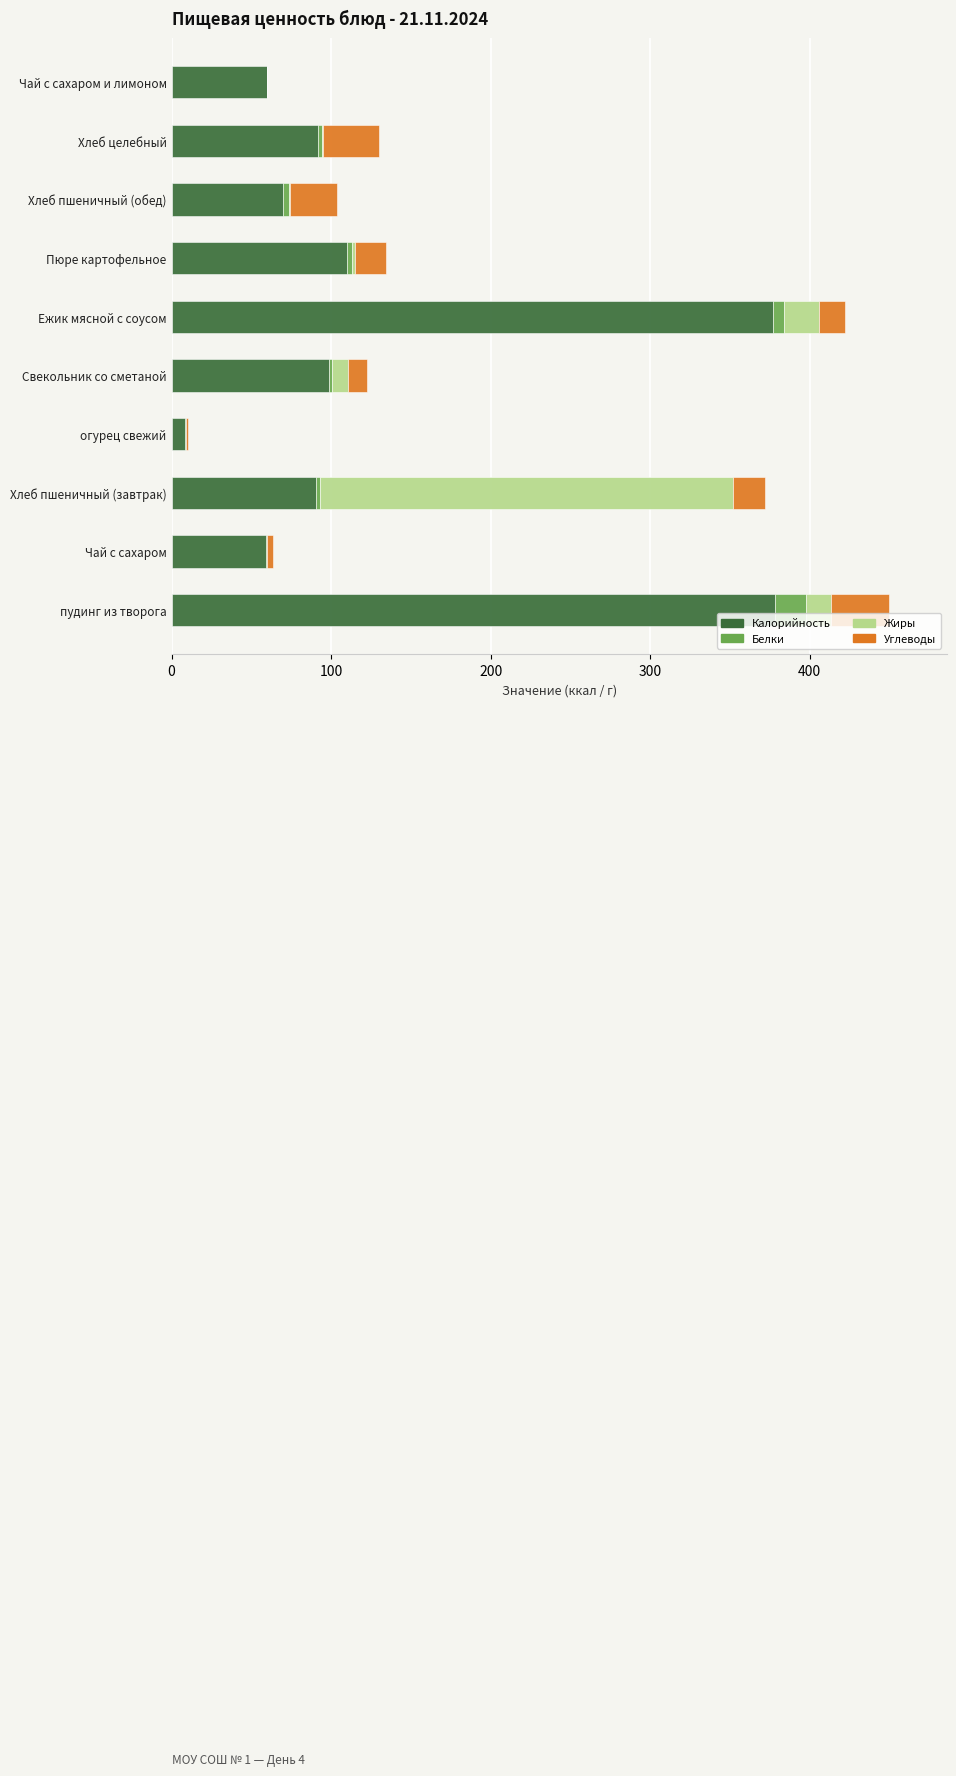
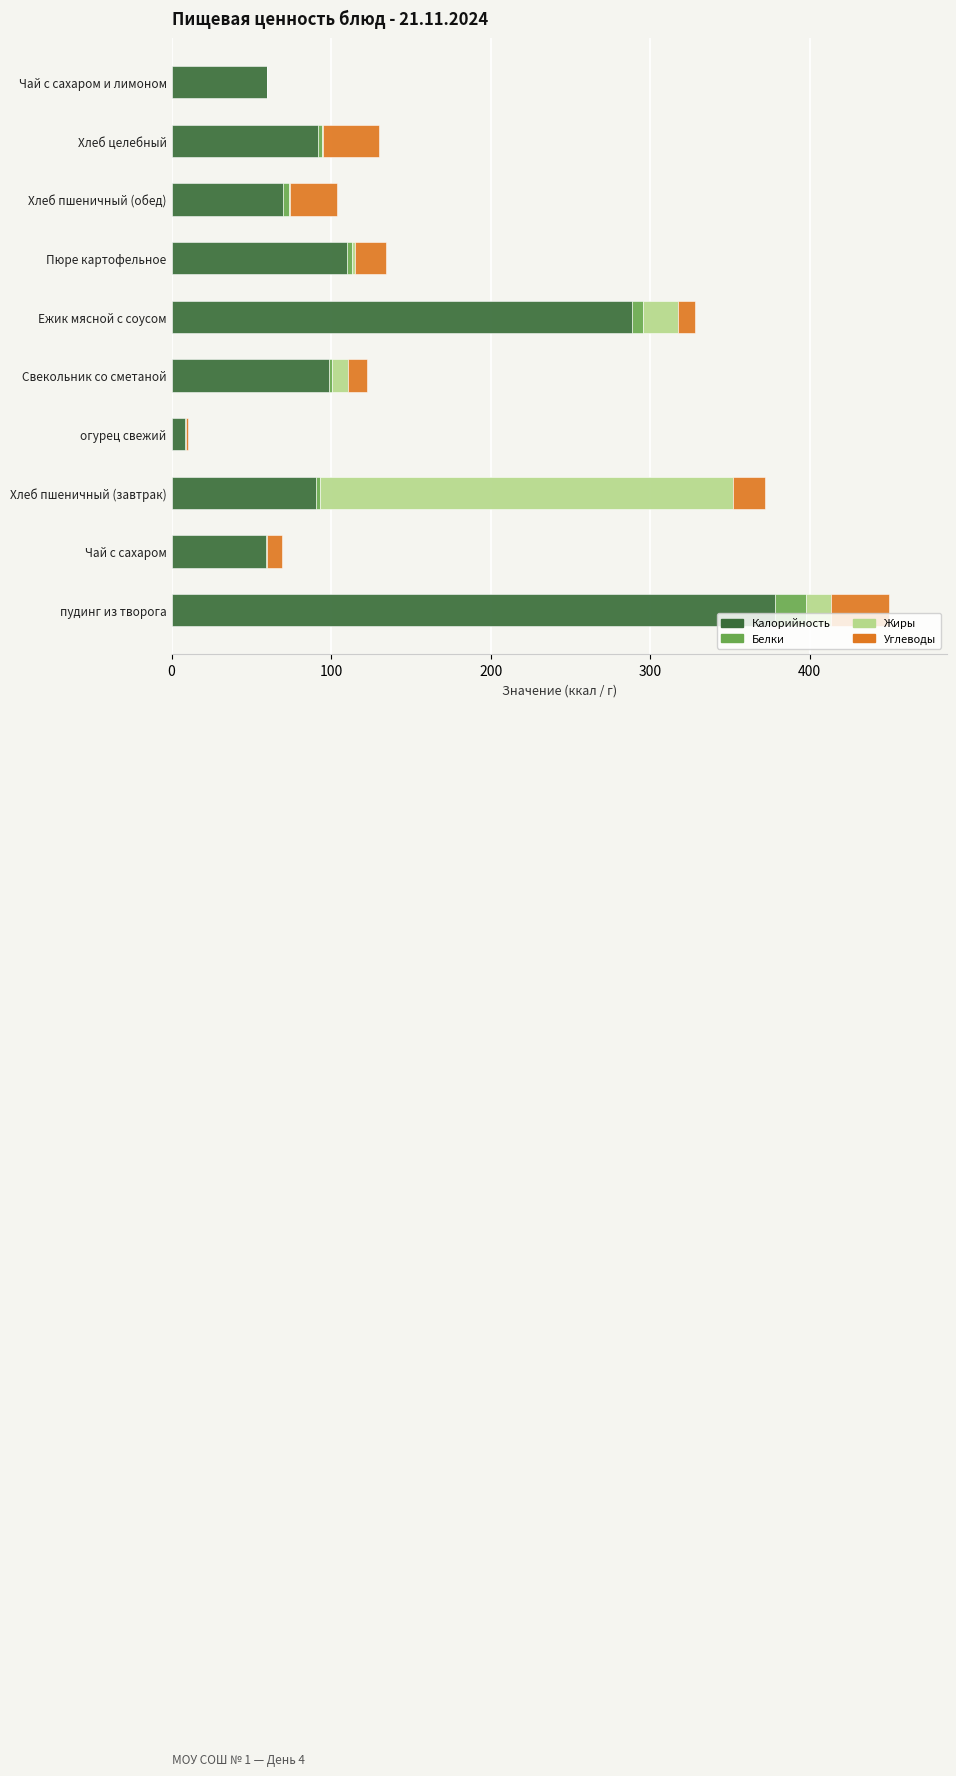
Калорийность, Ежик мясной с соусом: 377 -> 288
Углеводы, Ежик мясной с соусом: 16 -> 11
Углеводы, Чай с сахаром: 4 -> 9
